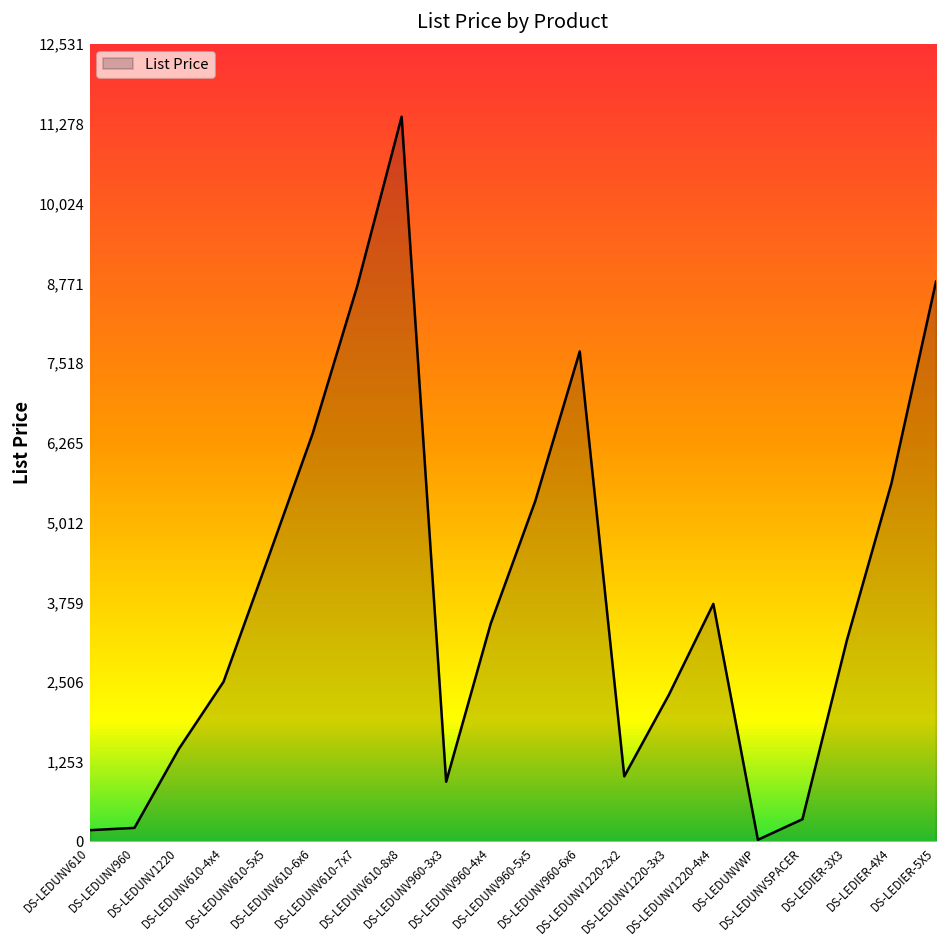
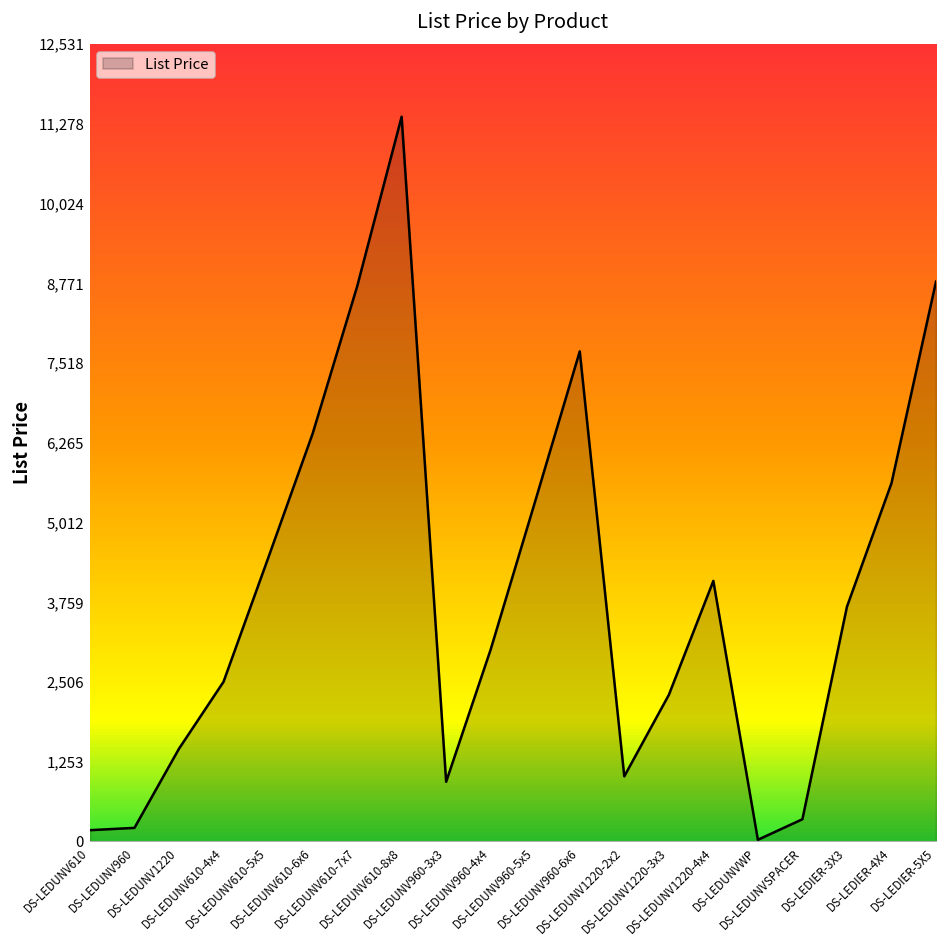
DS-LEDUNV960-4x4: 3,400 -> 3,000
DS-LEDUNV1220-4x4: 3,700 -> 4,100
DS-LEDIER-3X3: 3,200 -> 3,700
